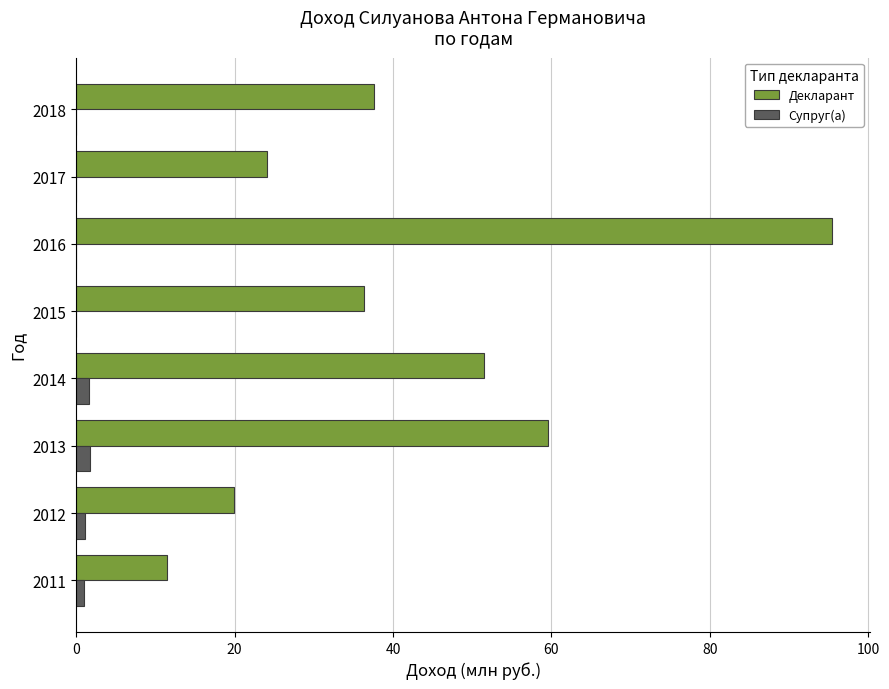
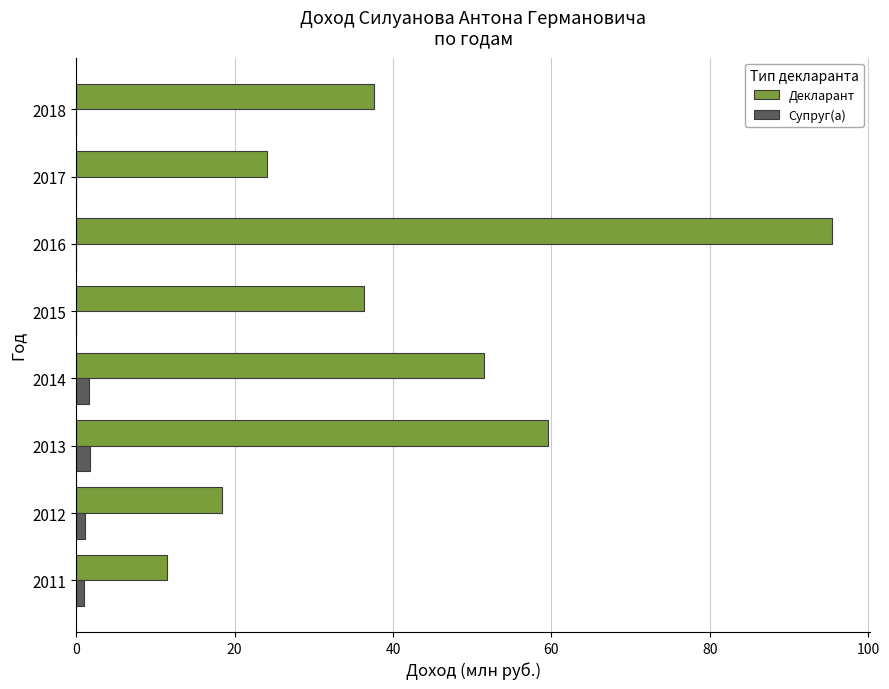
Декларант, 2012: 20 -> 18
